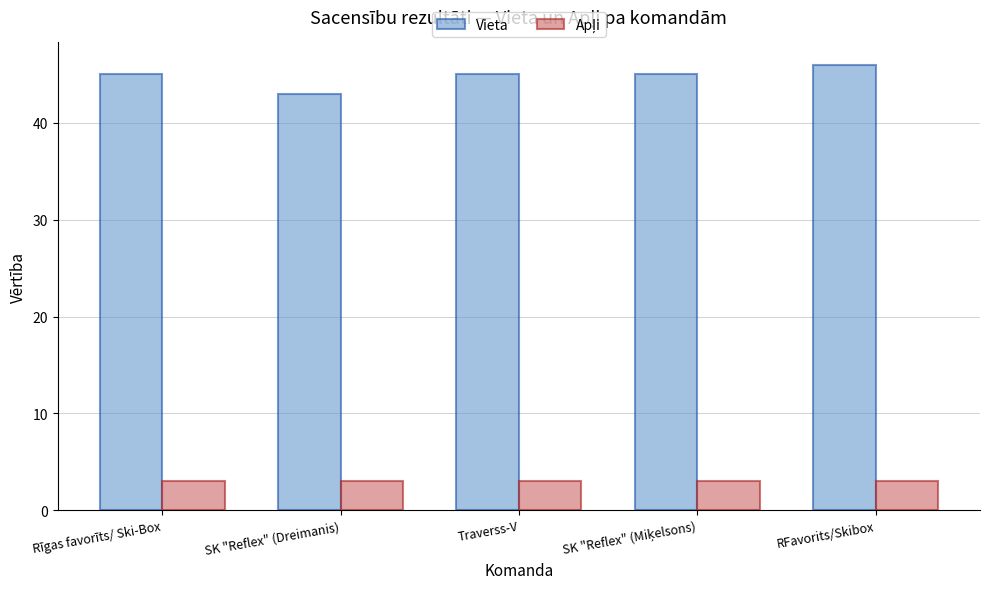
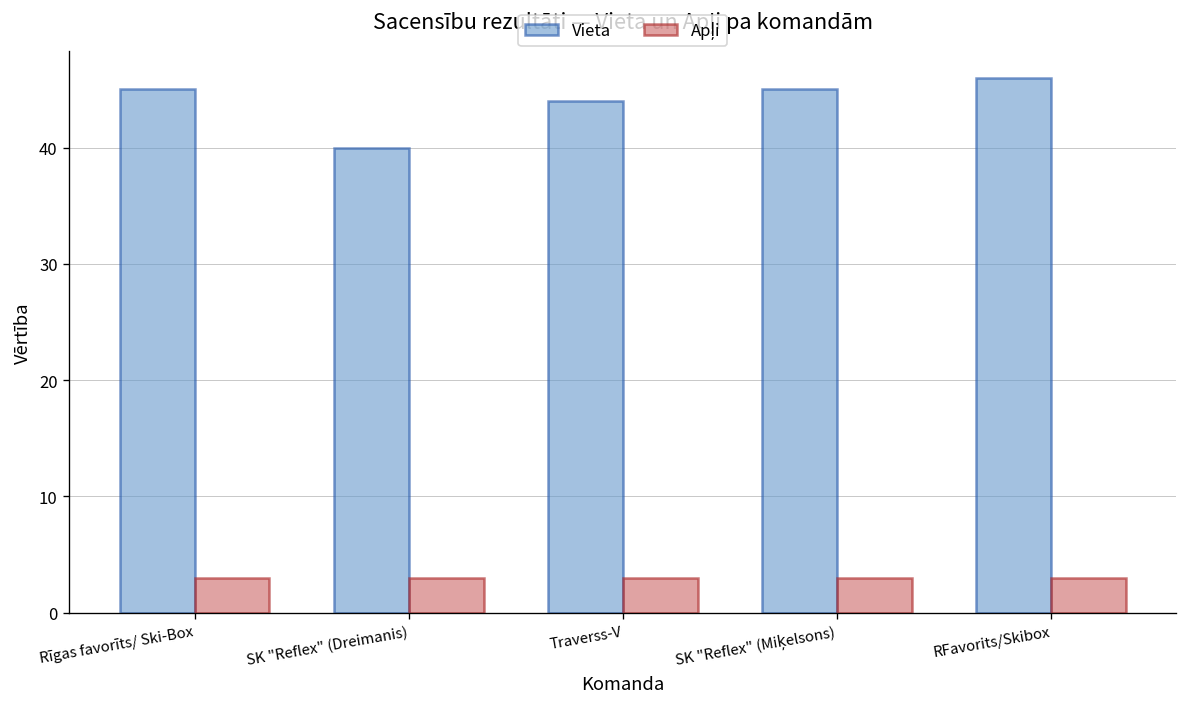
Vieta, SK "Reflex" (Dreimanis): 43 -> 40
Vieta, Traverss-V: 45 -> 44
